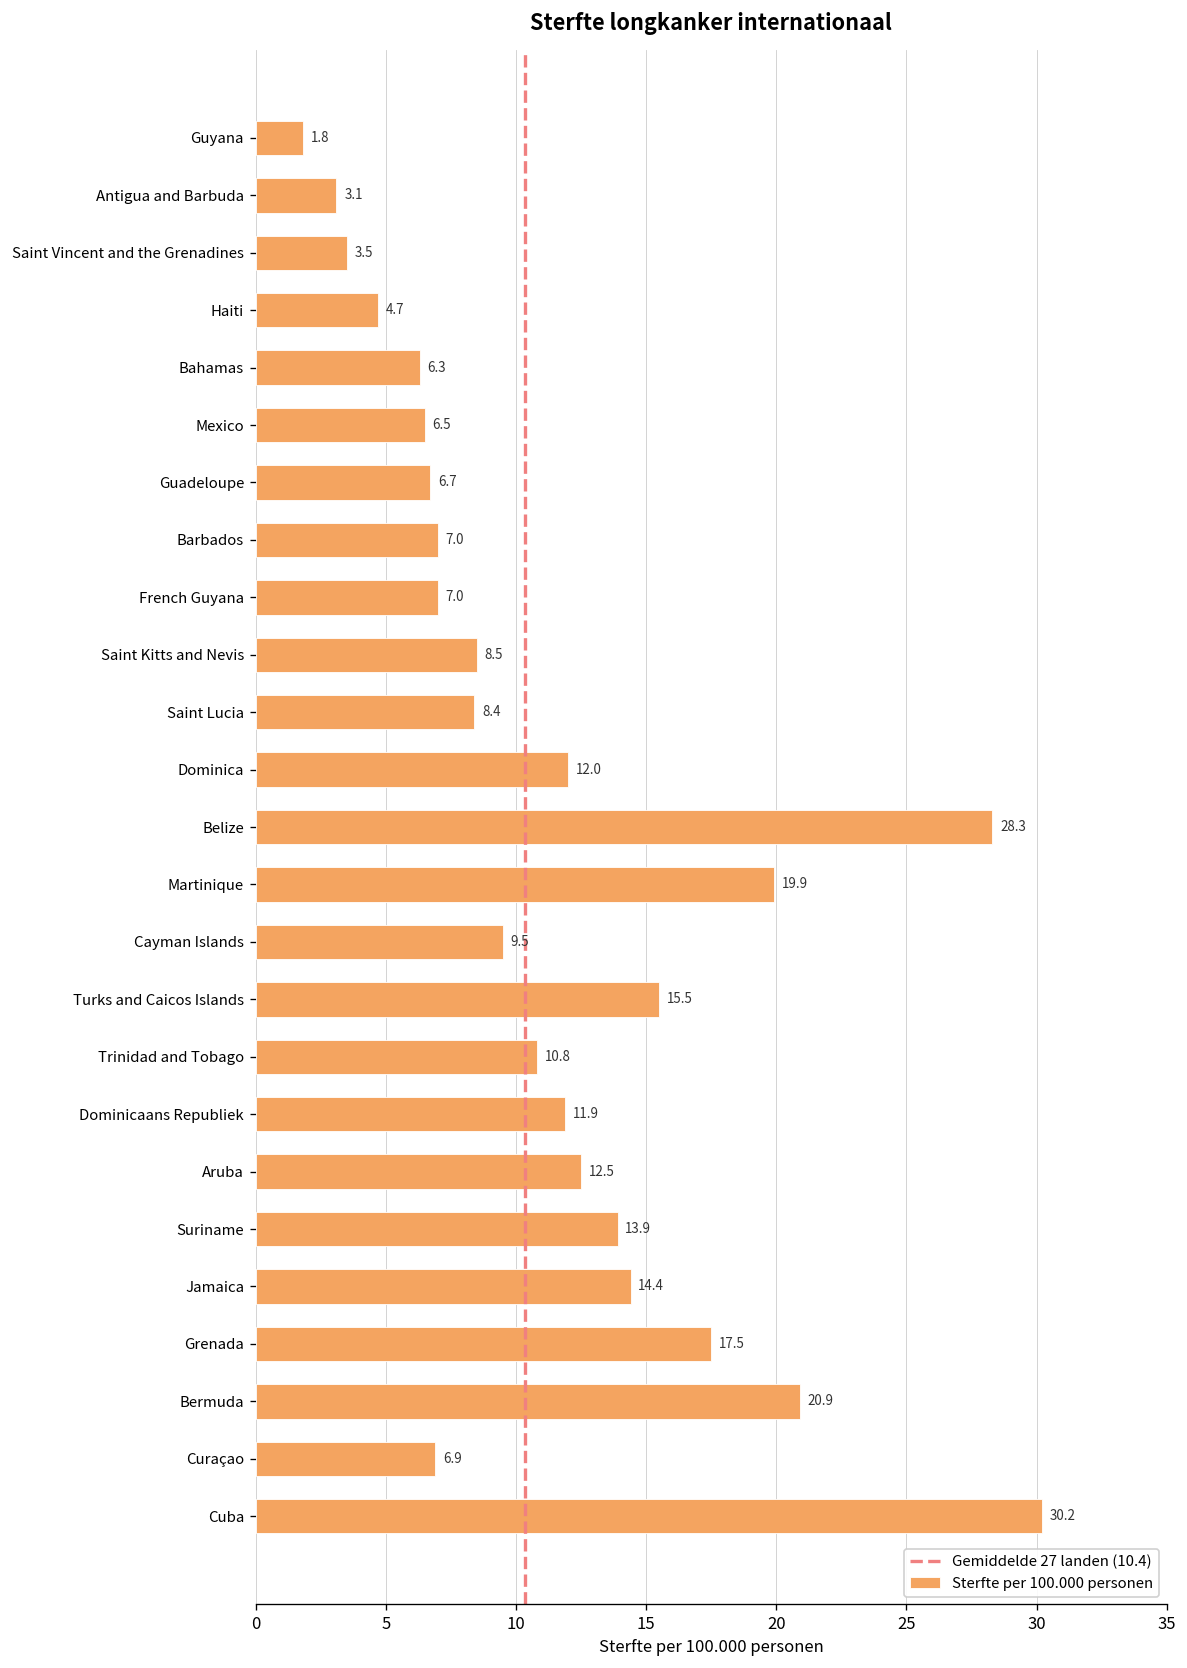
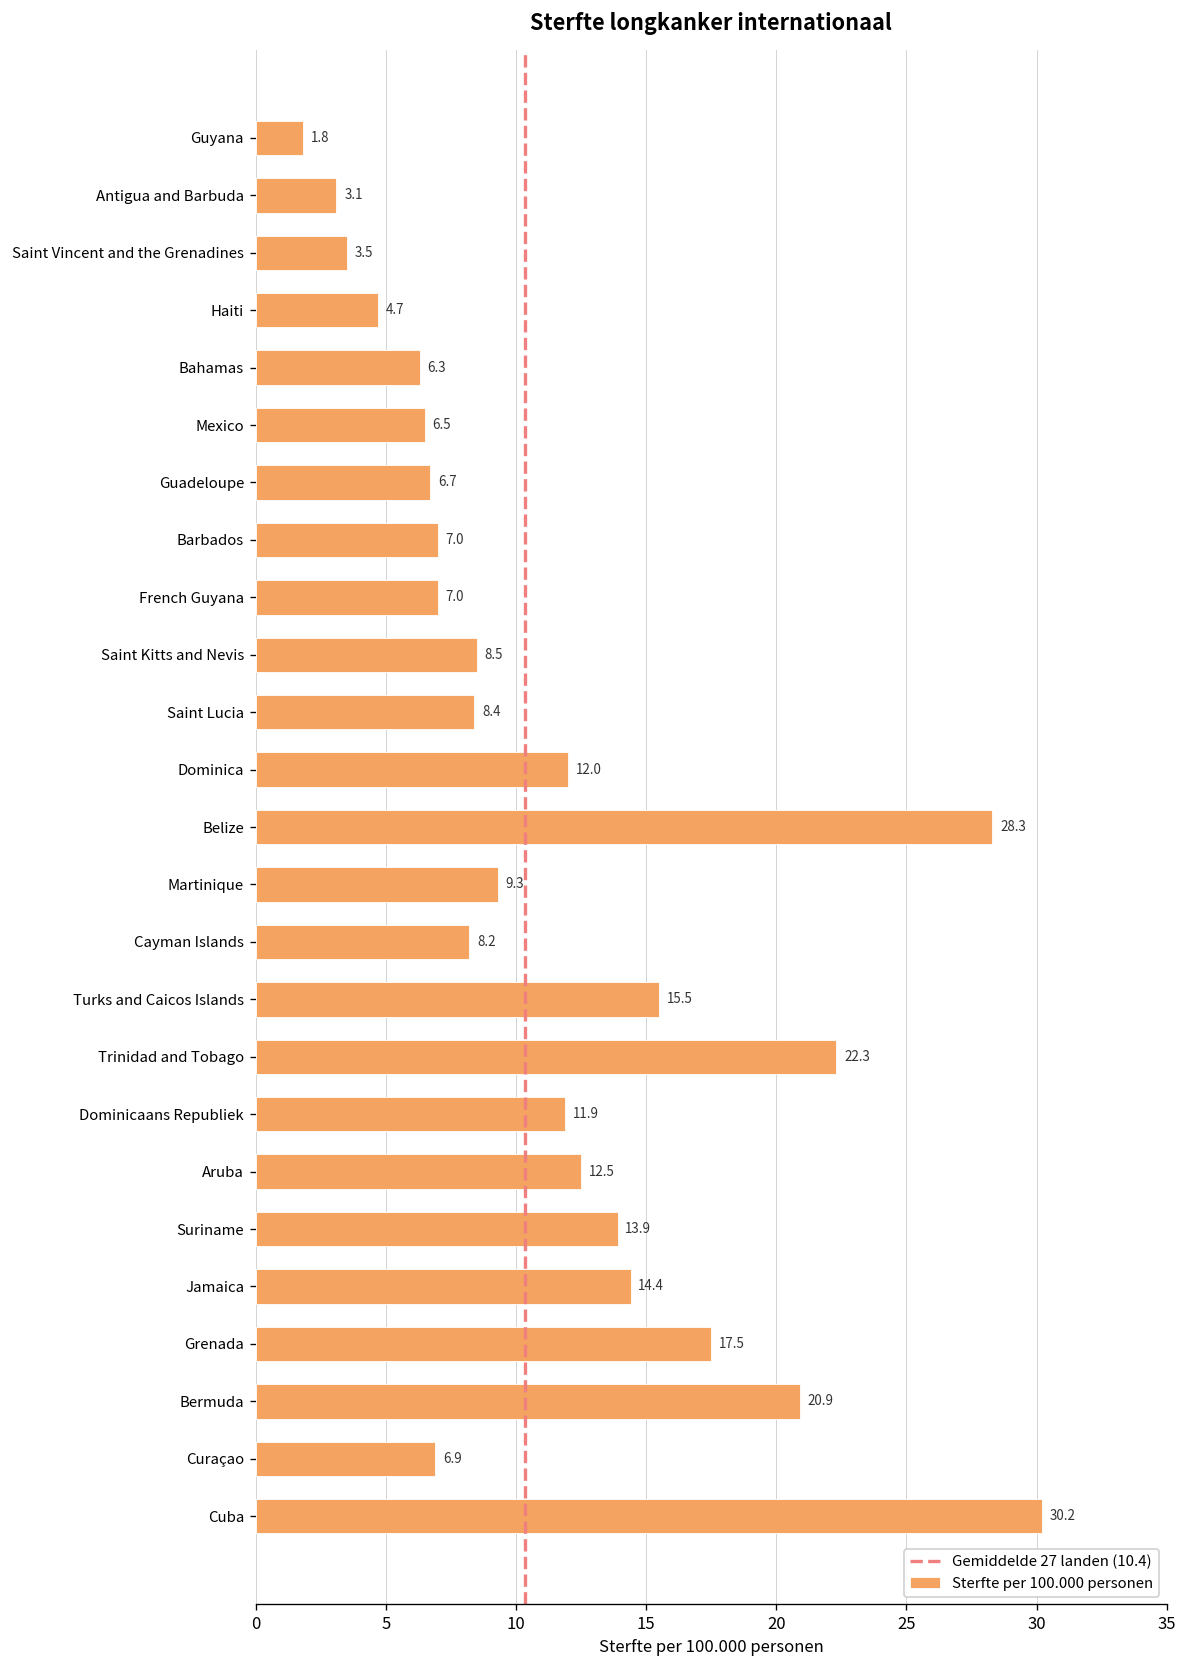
Martinique: 19.9 -> 9.3
Cayman Islands: 9.5 -> 8.2
Trinidad and Tobago: 10.8 -> 22.3
